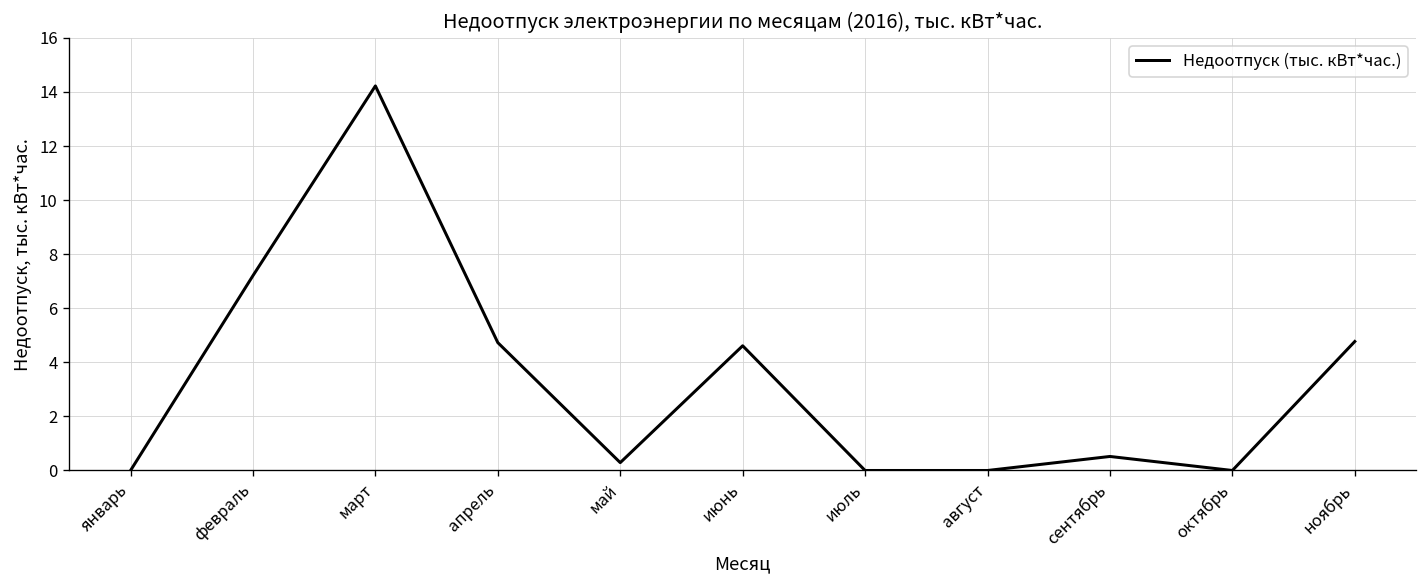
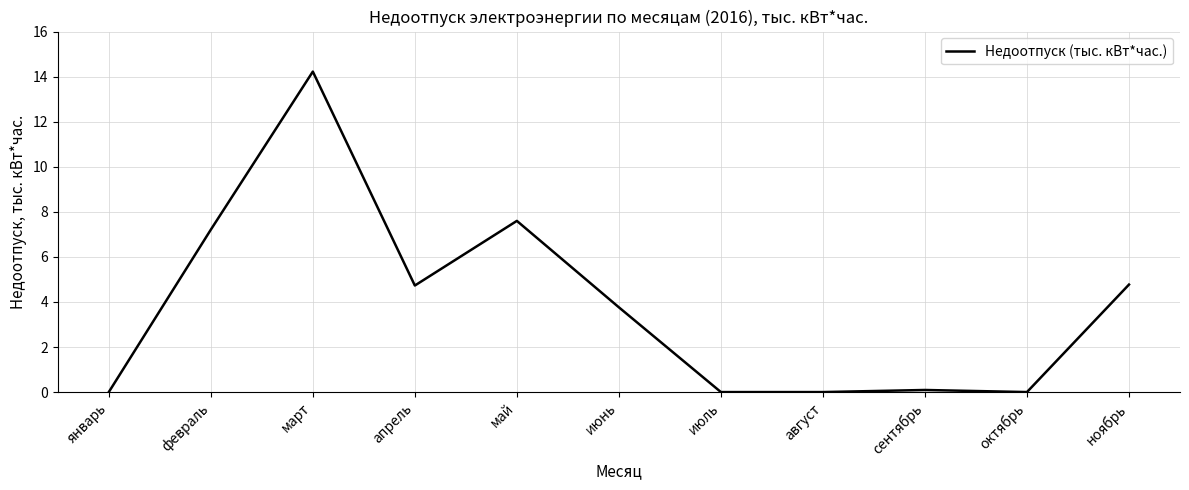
май: 0.3 -> 7.6
июнь: 4.6 -> 3.8
сентябрь: 0.5 -> 0.1
